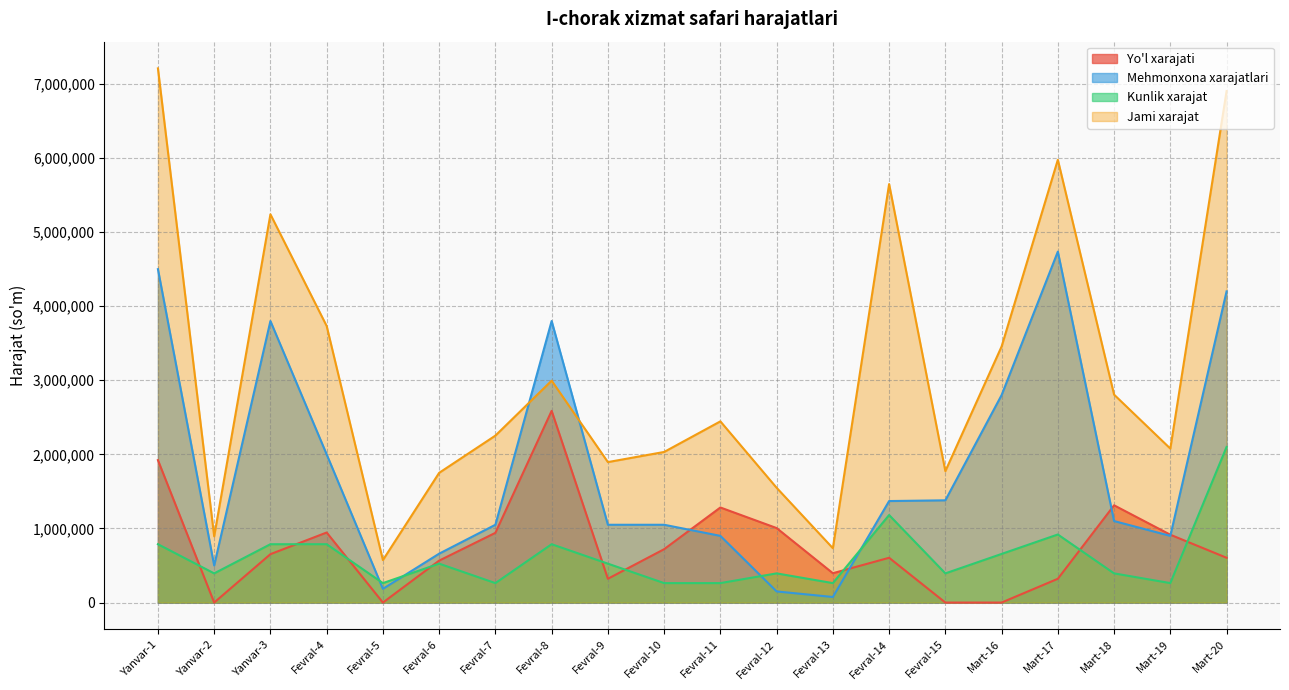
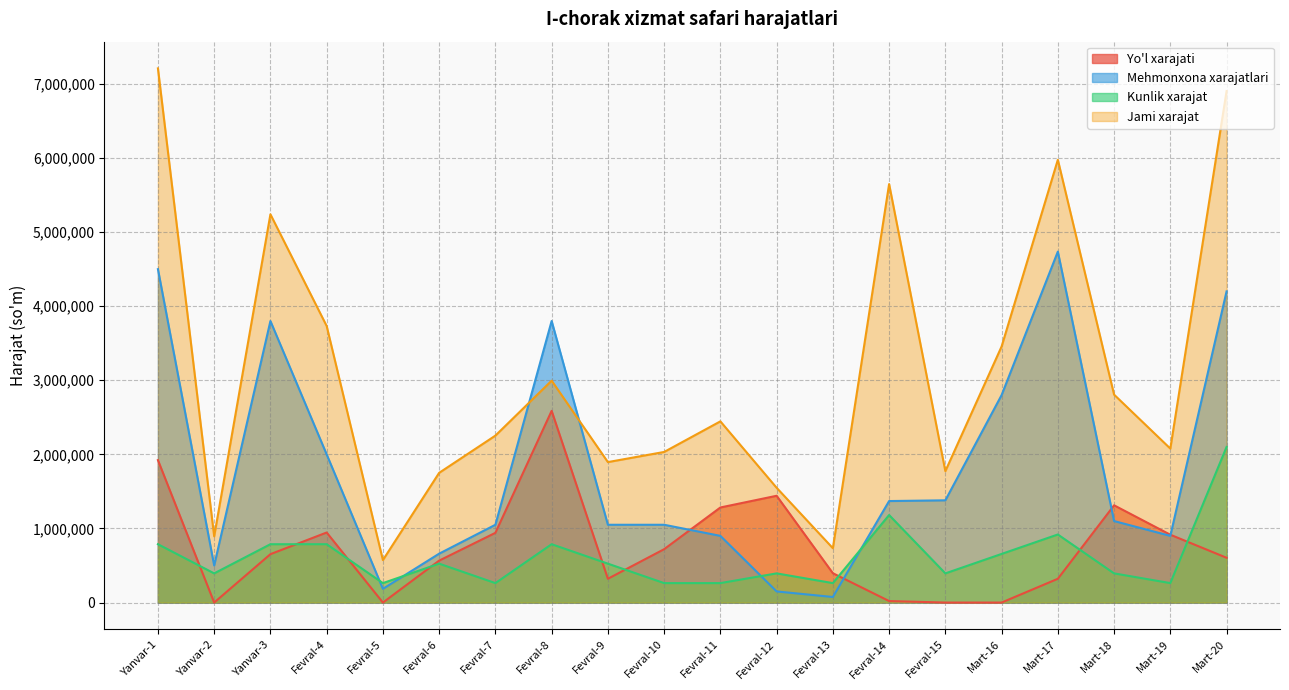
Yo'l xarajati, Fevral-12: 1,000,000 -> 1,400,000
Yo'l xarajati, Fevral-14: 600,000 -> 0
